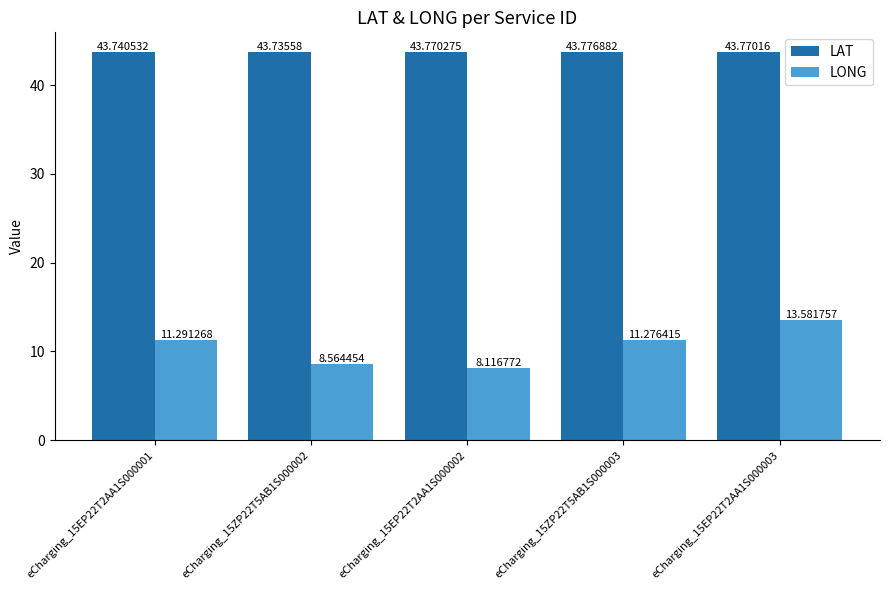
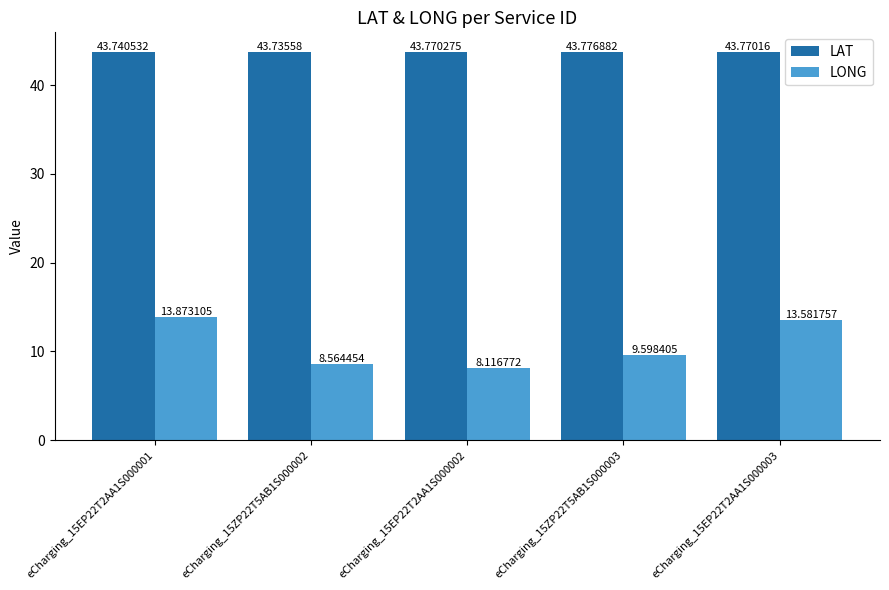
LONG, eCharging_15EP22T2AA1S000001: 11.291268 -> 13.873105
LONG, eCharging_15ZP22T5AB1S000003: 11.276415 -> 9.598405
